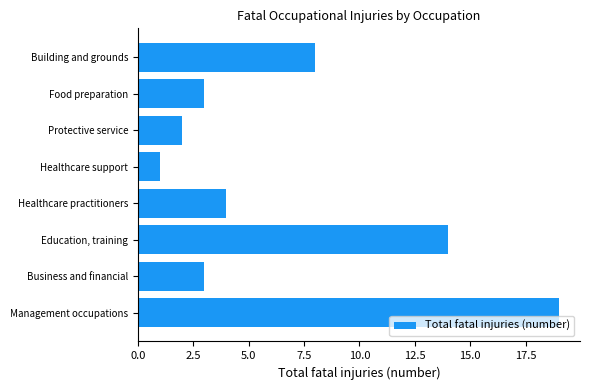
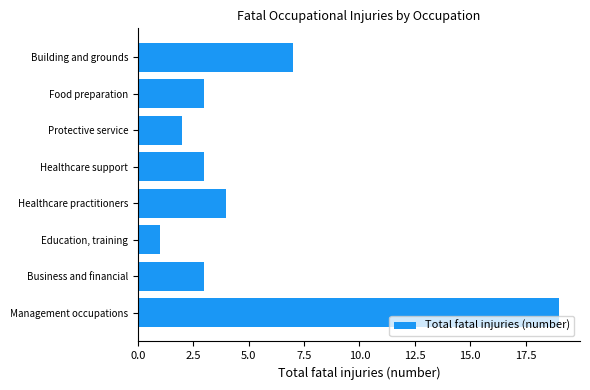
Building and grounds: 8 -> 7
Healthcare support: 1 -> 3
Education, training: 14 -> 1
